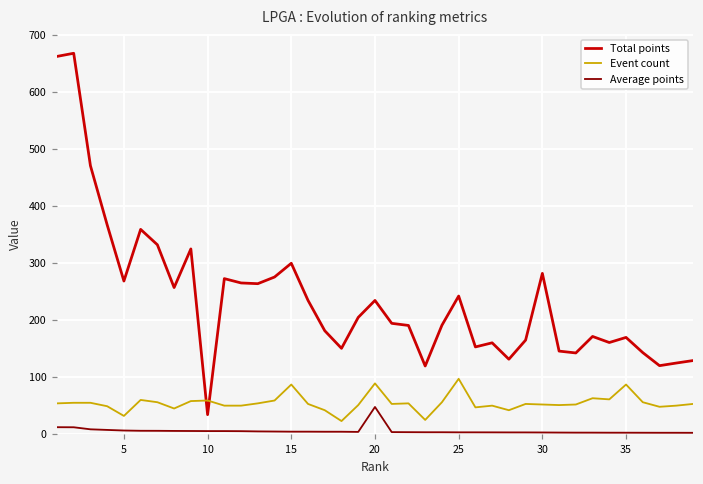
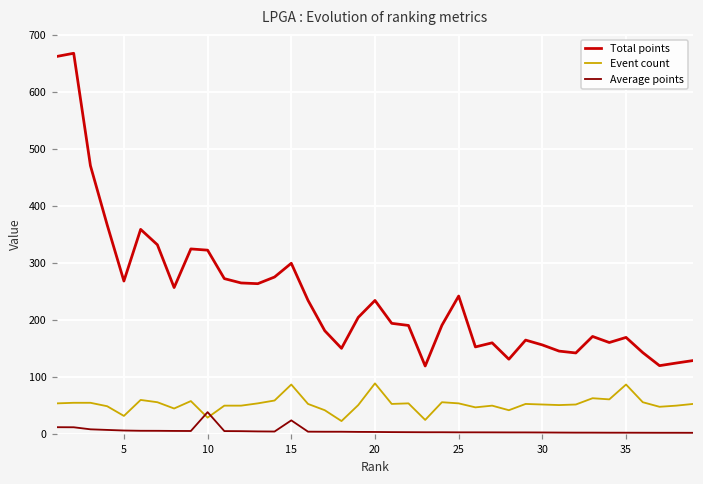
Total points, 10: 30 -> 320
Event count, 10: 60 -> 30
Average points, 10: 10 -> 40
Average points, 15: 0 -> 20
Average points, 20: 50 -> 0
Event count, 25: 100 -> 50
Total points, 30: 280 -> 160
